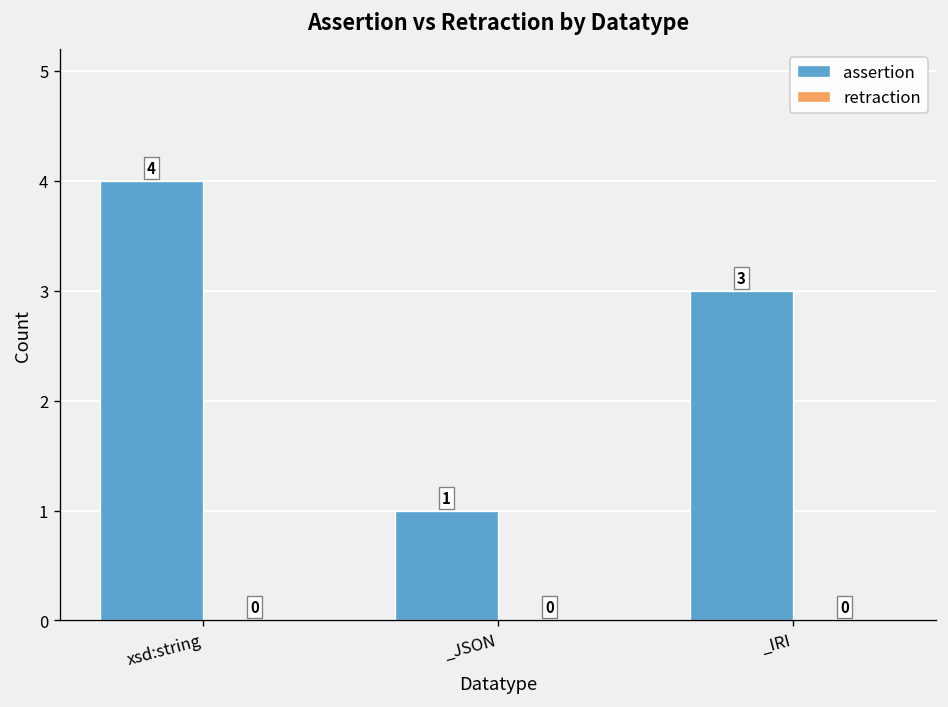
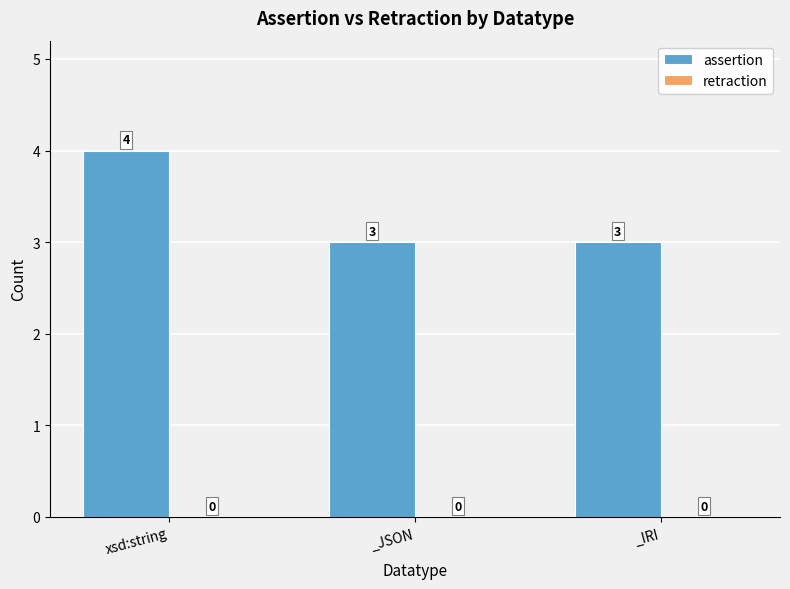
assertion, _JSON: 1 -> 3
